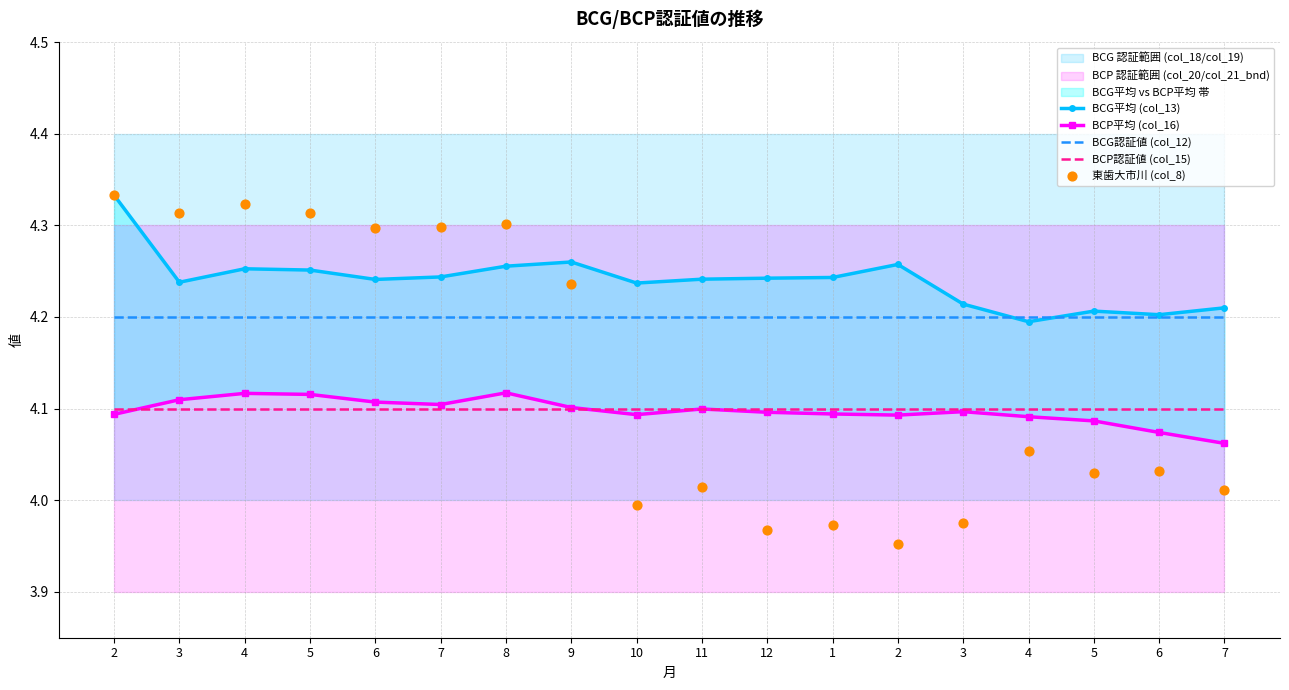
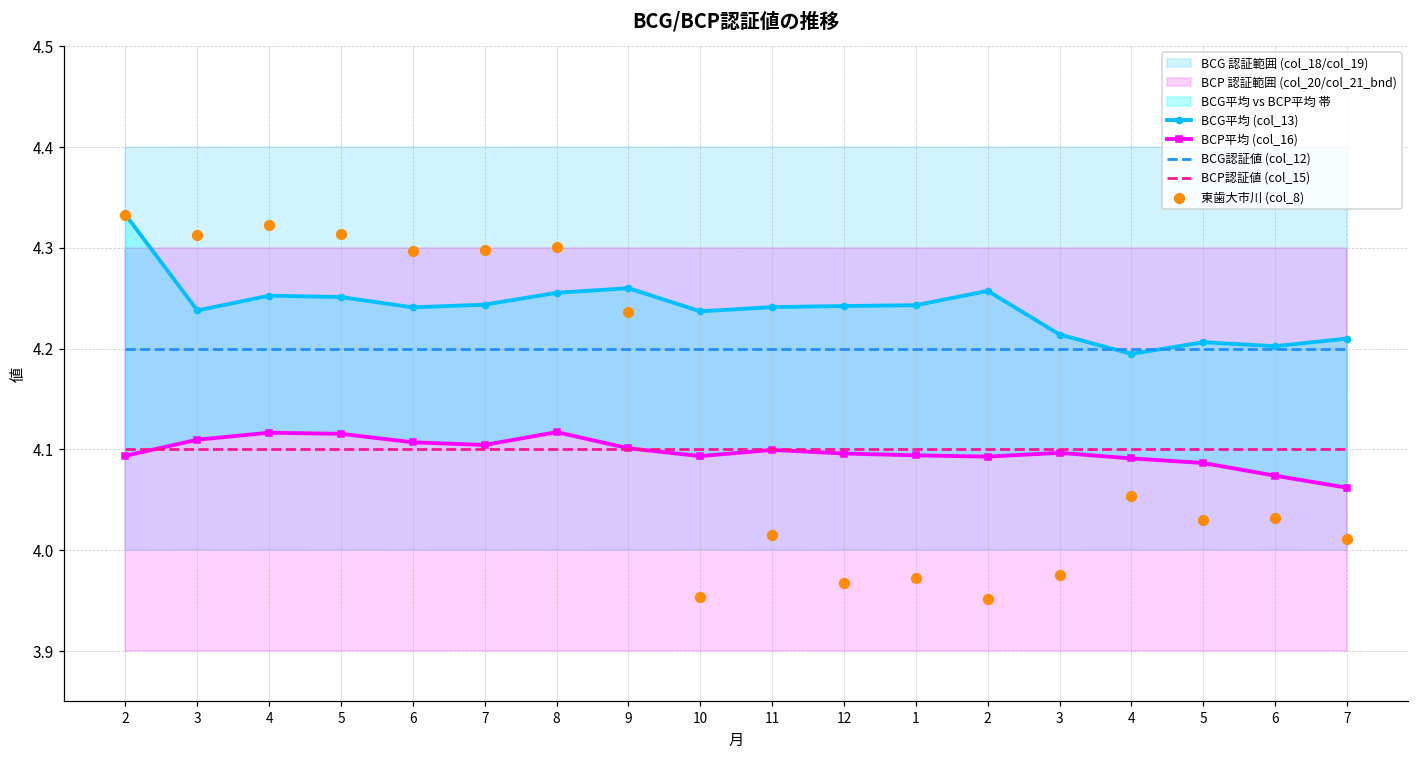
東歯大市川 (col_8), 10: 4.00 -> 3.95
